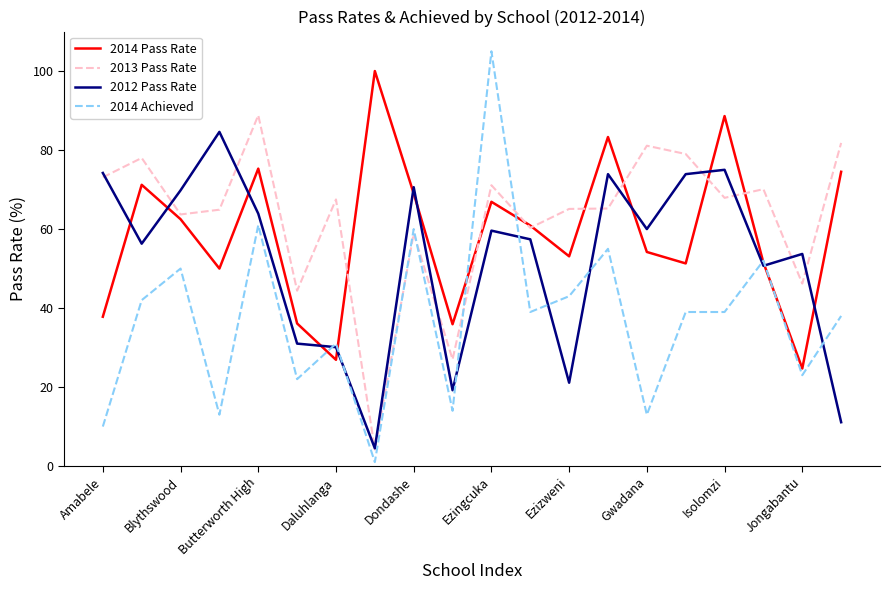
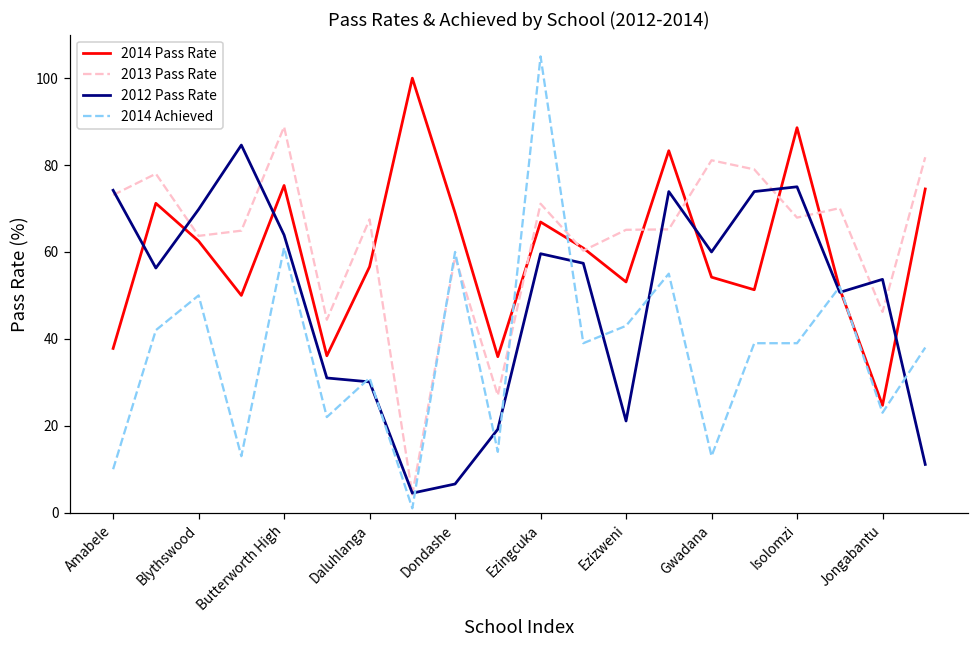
2014 Pass Rate, Daluhlanga: 27 -> 57
2012 Pass Rate, Dondashe: 71 -> 7
